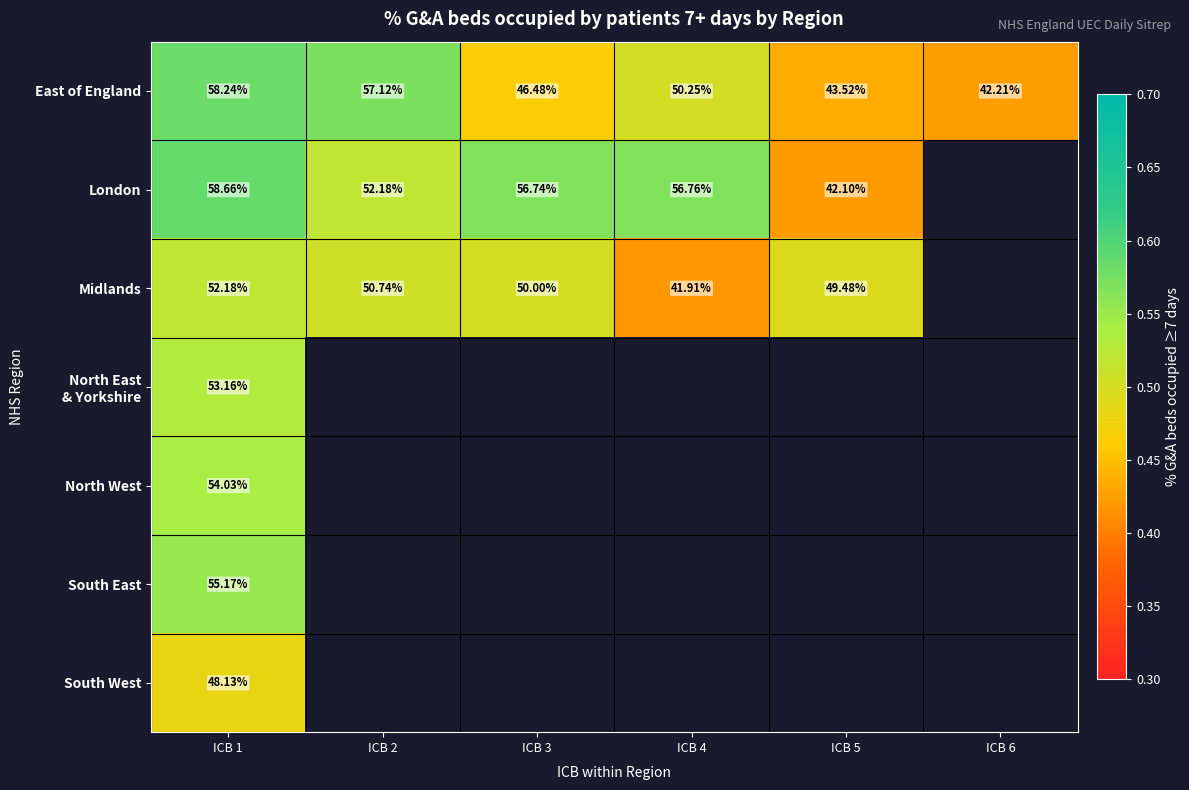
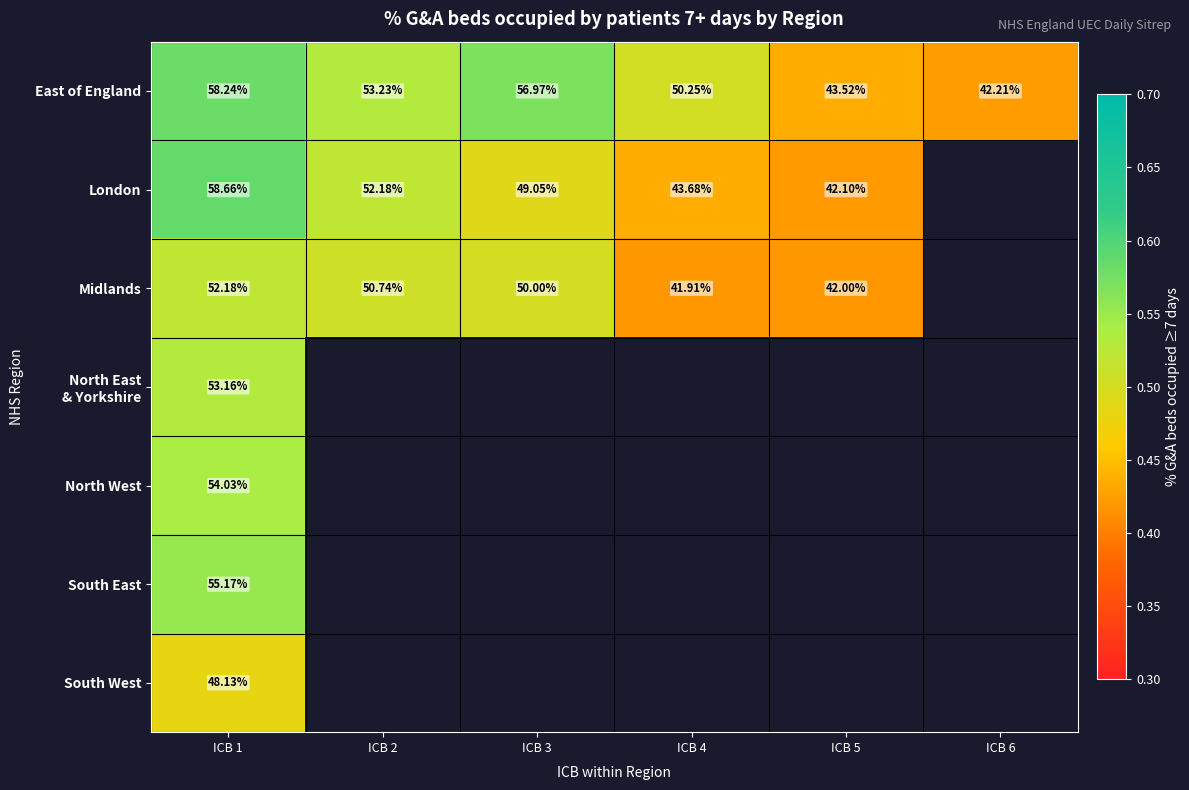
East of England, ICB 2: 57.12% -> 53.23%
East of England, ICB 3: 46.48% -> 56.97%
London, ICB 3: 56.74% -> 49.05%
London, ICB 4: 56.76% -> 43.68%
Midlands, ICB 5: 49.48% -> 42.00%
